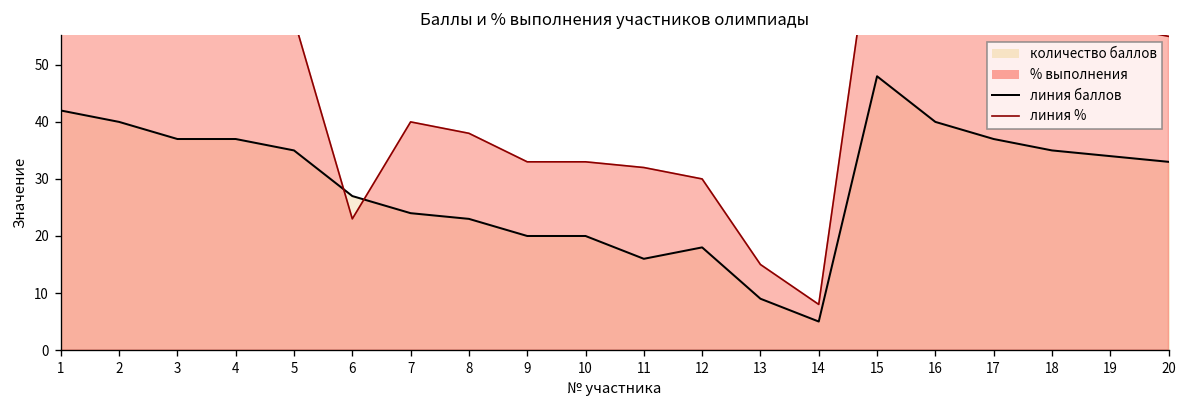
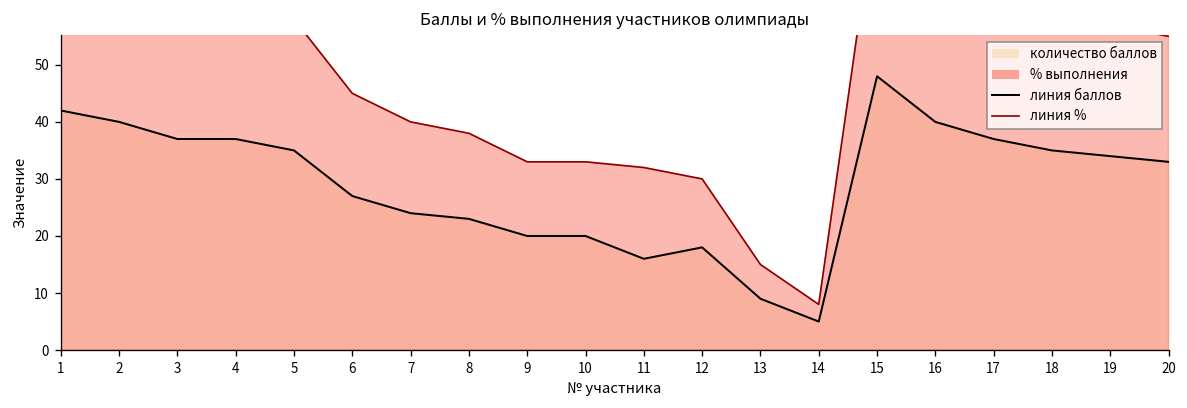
% выполнения, 6: 23 -> 45
